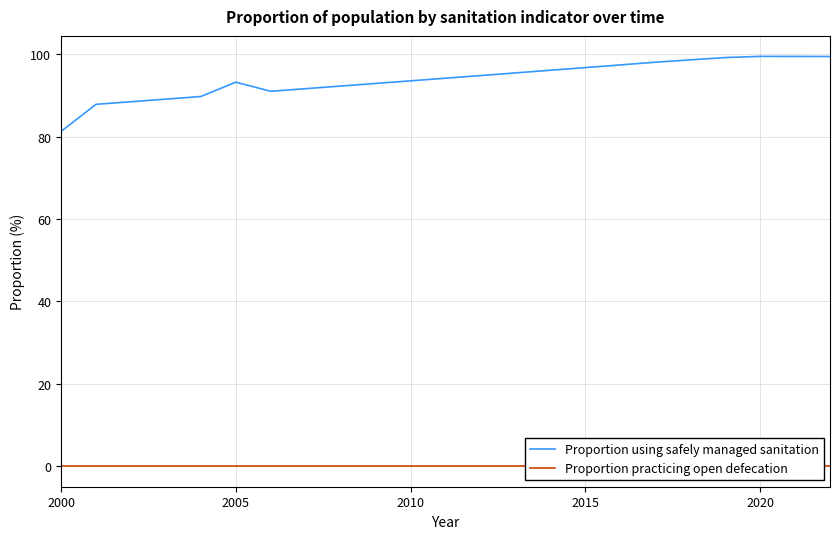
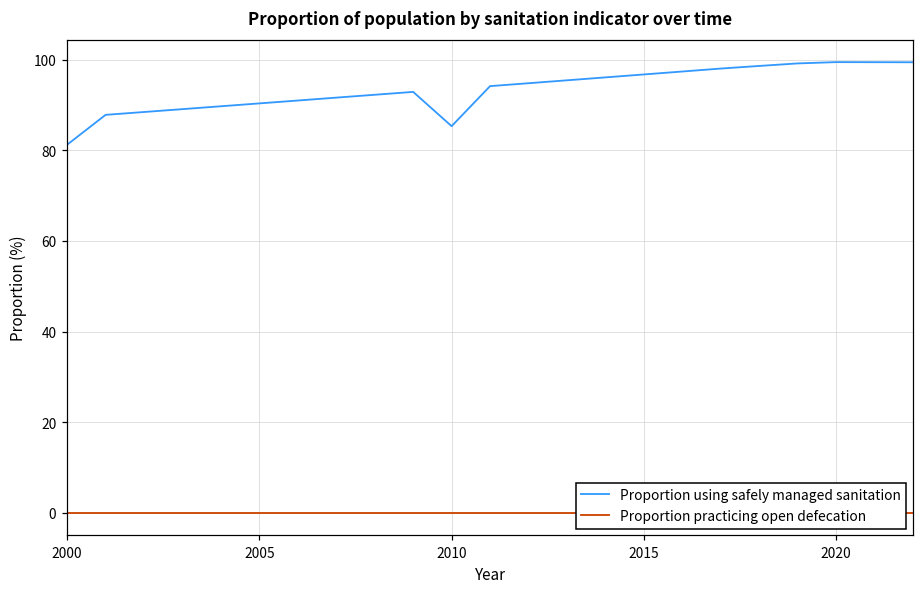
Proportion using safely managed sanitation, 2005: 93 -> 90
Proportion using safely managed sanitation, 2010: 94 -> 85
